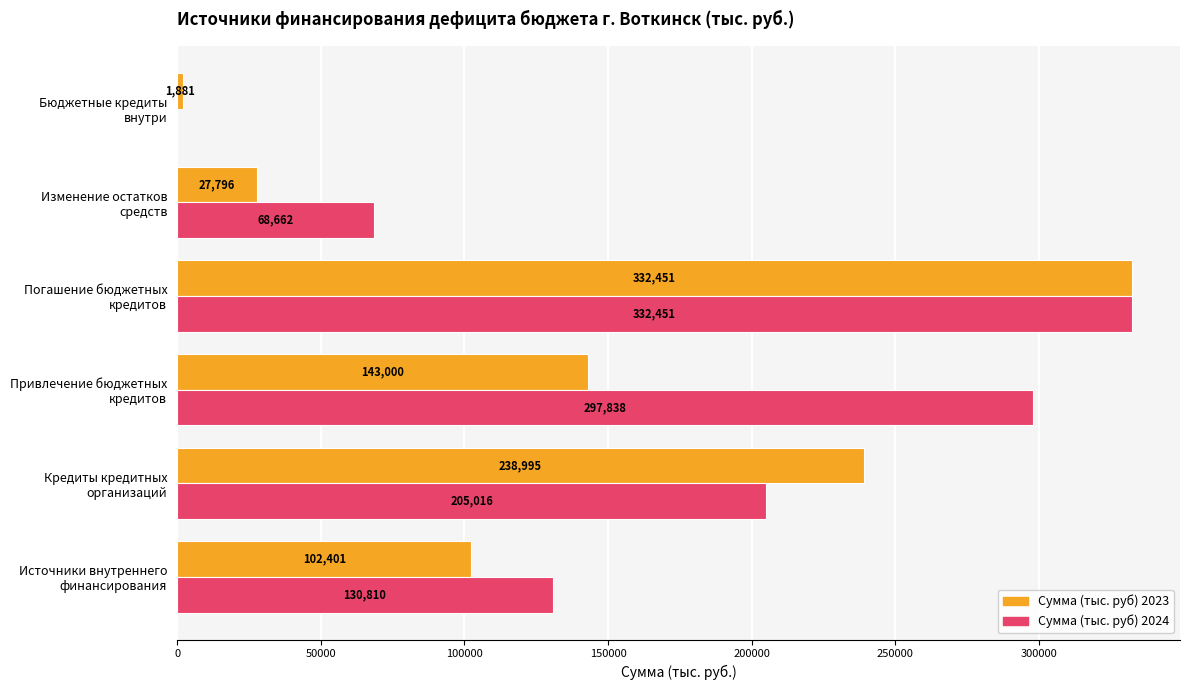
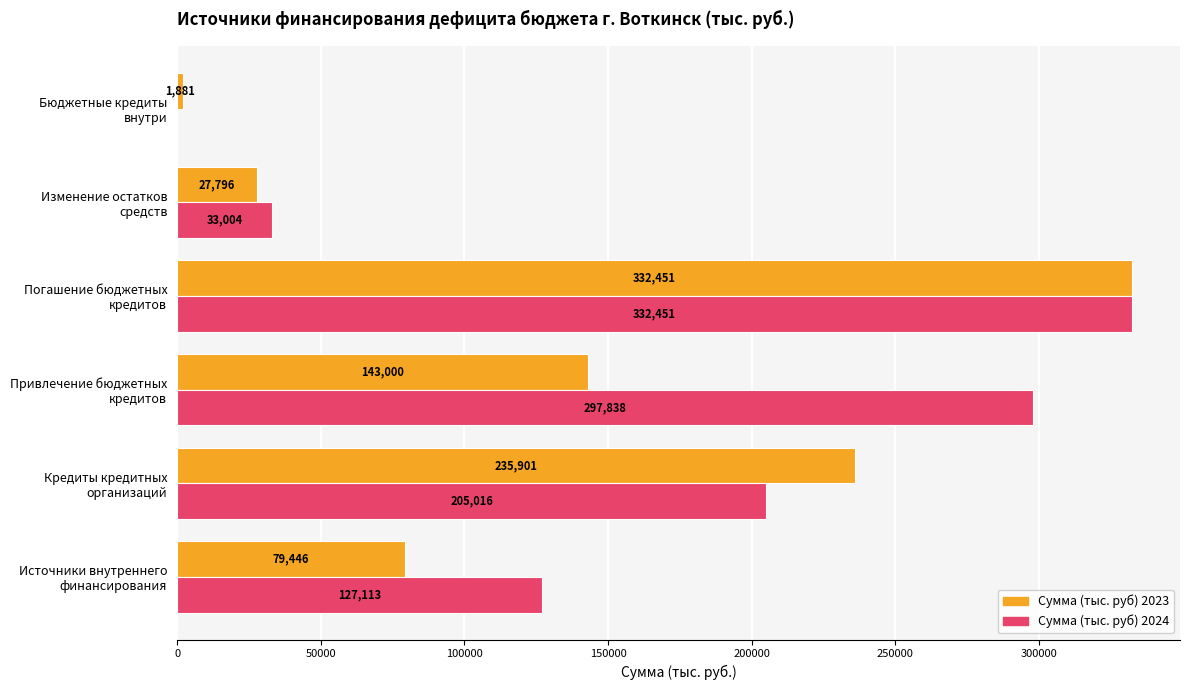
Сумма (тыс. руб) 2024, Изменение остатков средств: 68,662 -> 33,004
Сумма (тыс. руб) 2023, Кредиты кредитных организаций: 238,995 -> 235,901
Сумма (тыс. руб) 2023, Источники внутреннего финансирования: 102,401 -> 79,446
Сумма (тыс. руб) 2024, Источники внутреннего финансирования: 130,810 -> 127,113
